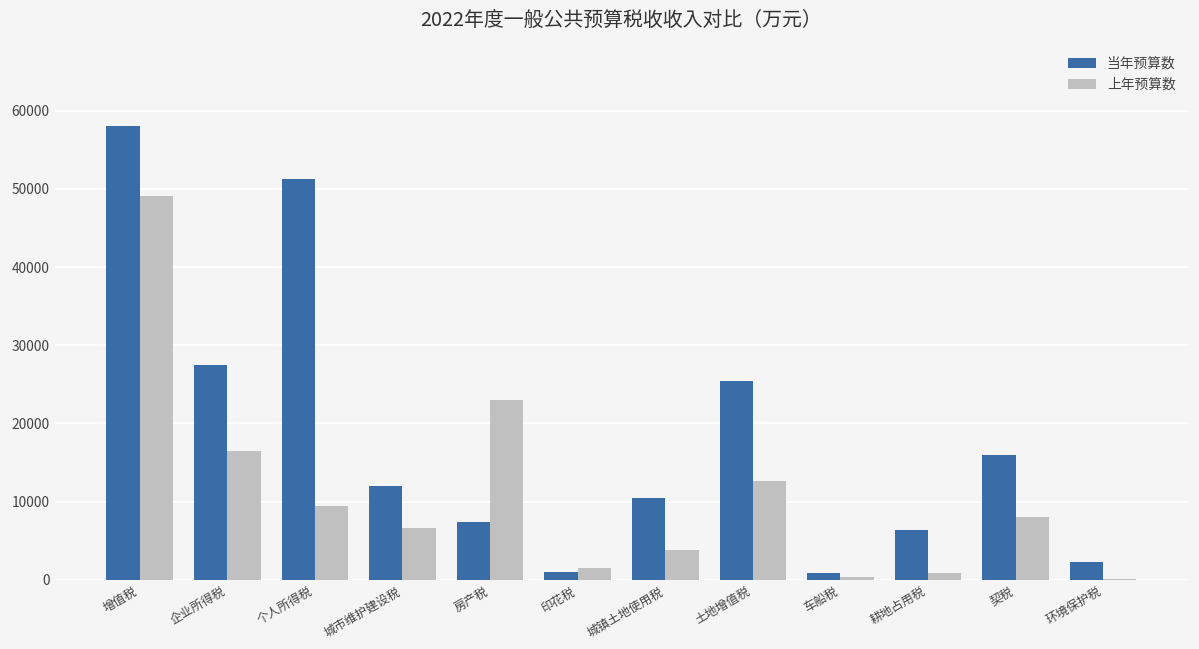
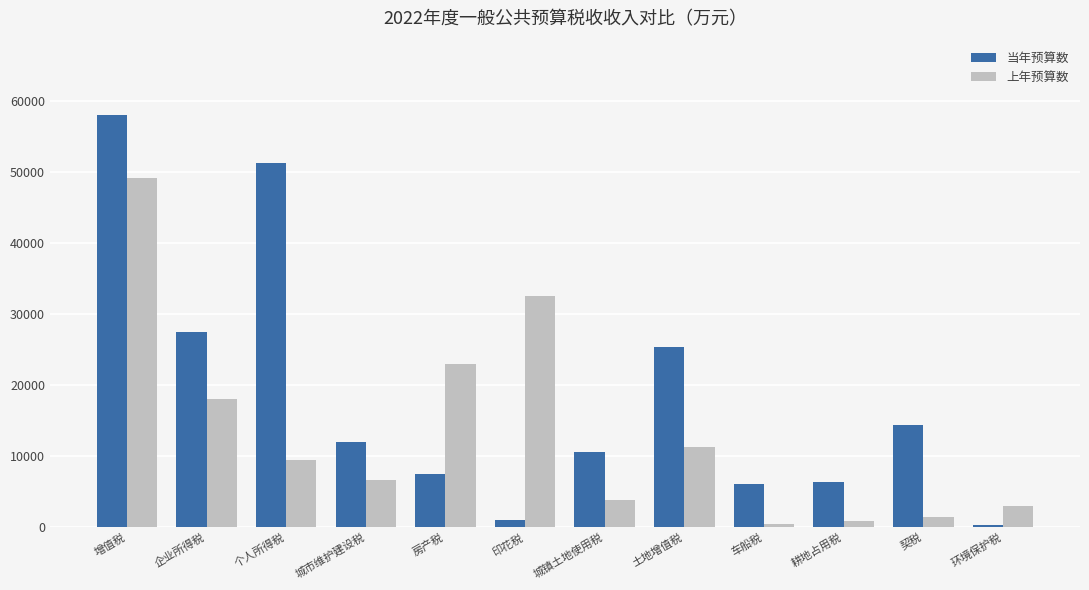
上年预算数, 企业所得税: 17000 -> 18000
上年预算数, 印花税: 2000 -> 32000
上年预算数, 土地增值税: 13000 -> 11000
当年预算数, 车船税: 1000 -> 6000
当年预算数, 契税: 16000 -> 14000
上年预算数, 契税: 8000 -> 1000
当年预算数, 环境保护税: 2000 -> 0
上年预算数, 环境保护税: 0 -> 3000
